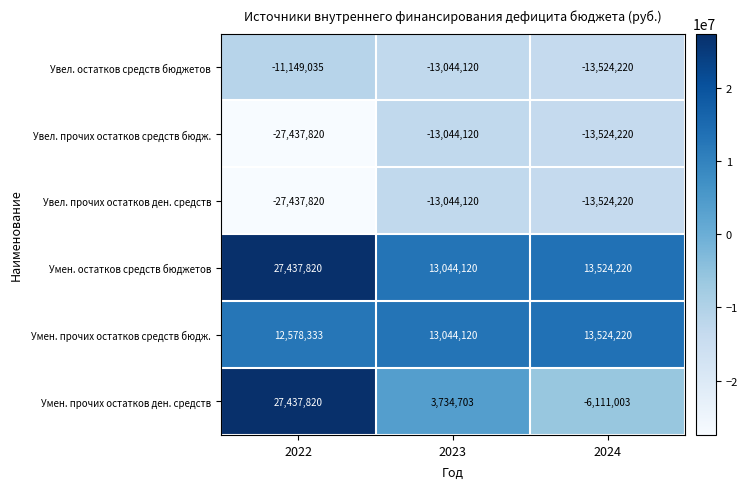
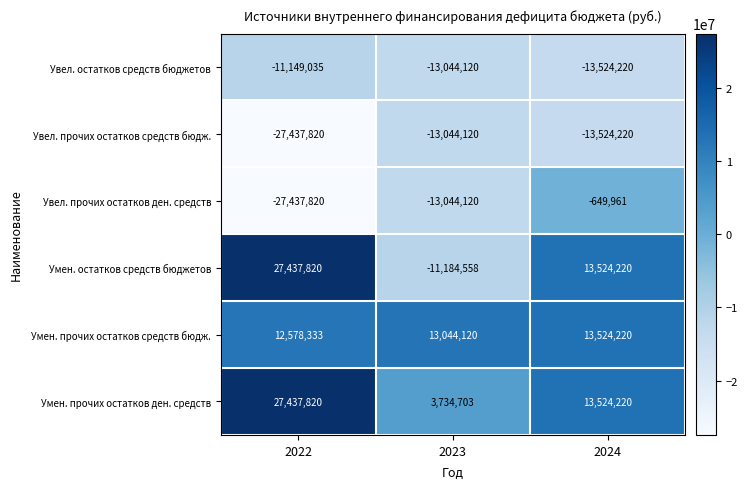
Увел. прочих остатков ден. средств, 2024: -13,524,220 -> -649,961
Умен. остатков средств бюджетов, 2023: 13,044,120 -> -11,184,558
Умен. прочих остатков ден. средств, 2024: -6,111,003 -> 13,524,220
